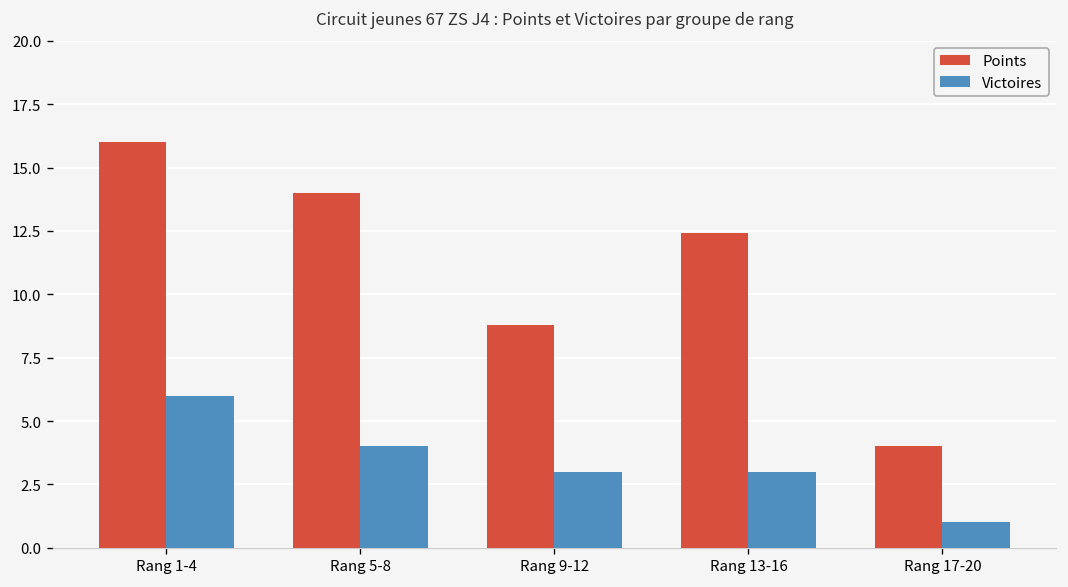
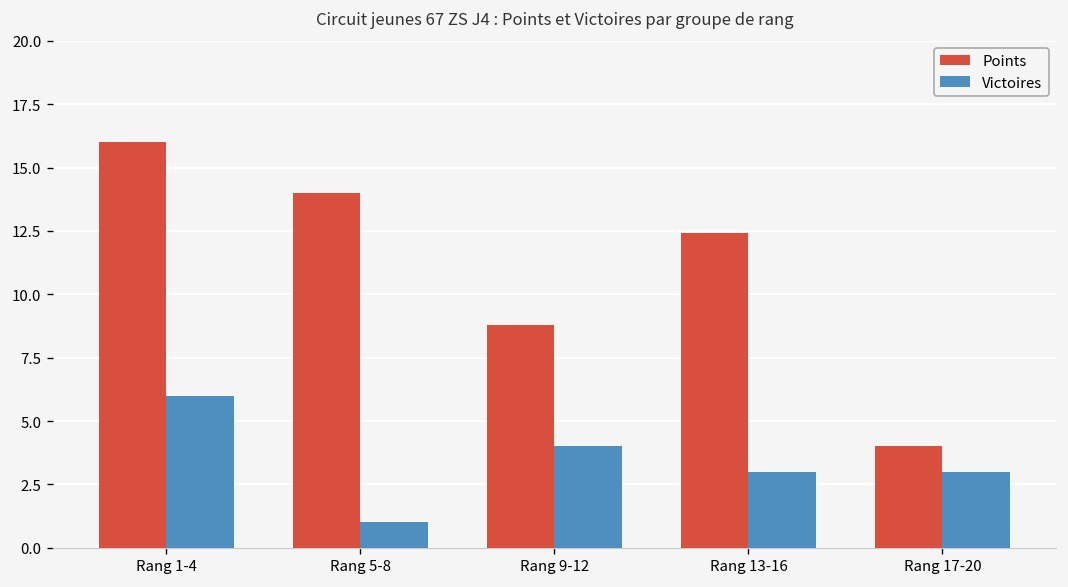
Victoires, Rang 5-8: 4 -> 1
Victoires, Rang 9-12: 3 -> 4
Victoires, Rang 17-20: 1 -> 3
